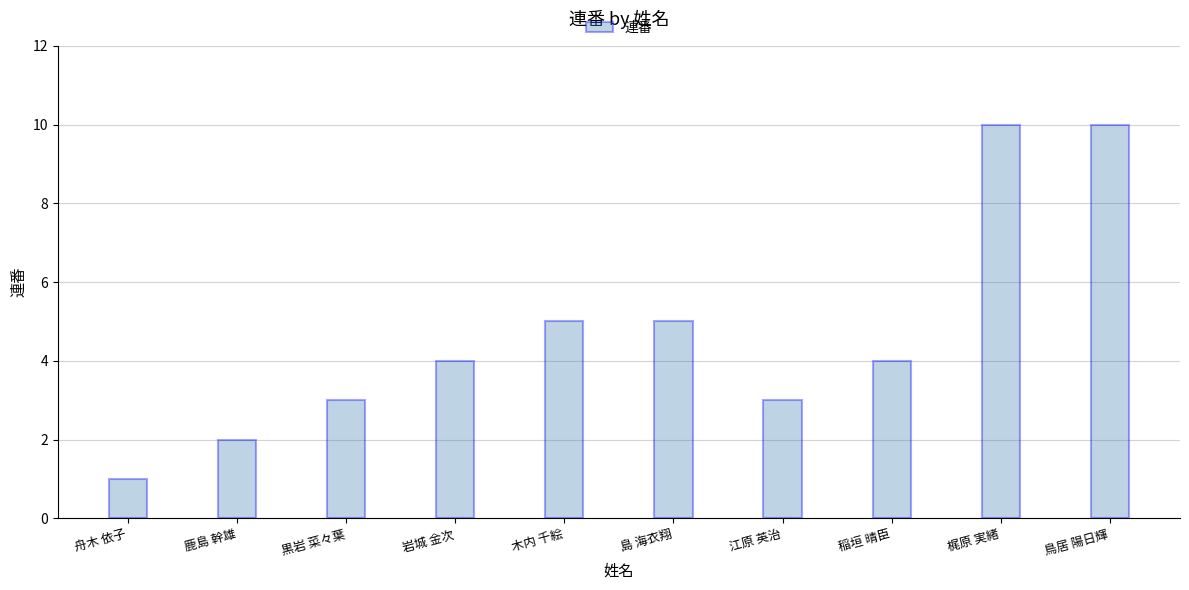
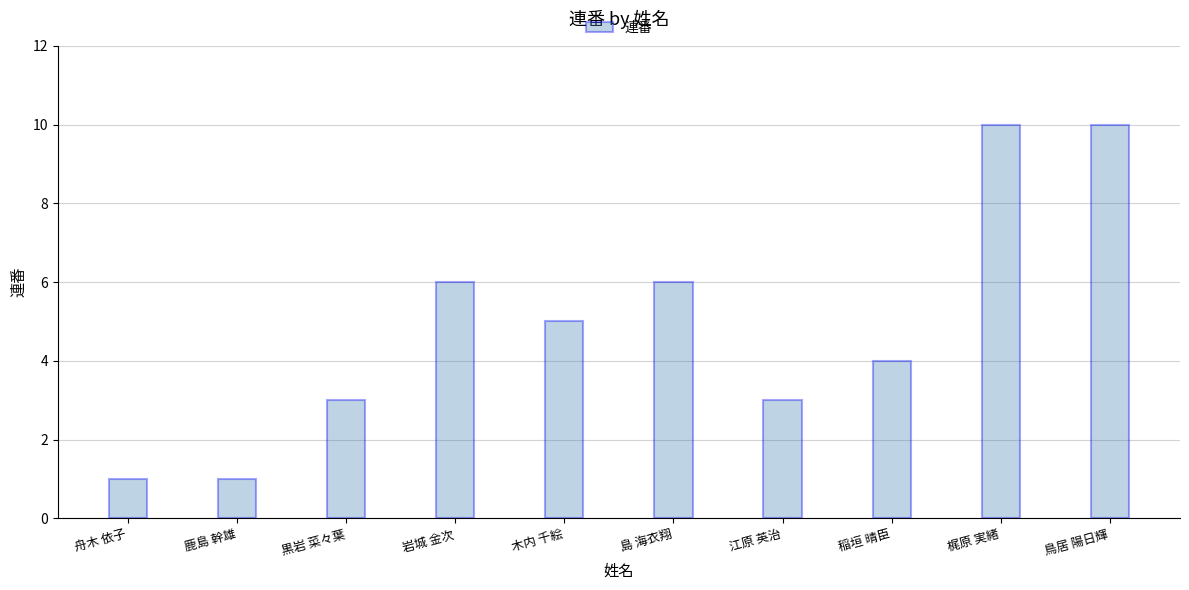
鹿島 幹雄: 2 -> 1
岩城 金次: 4 -> 6
島 海衣翔: 5 -> 6
